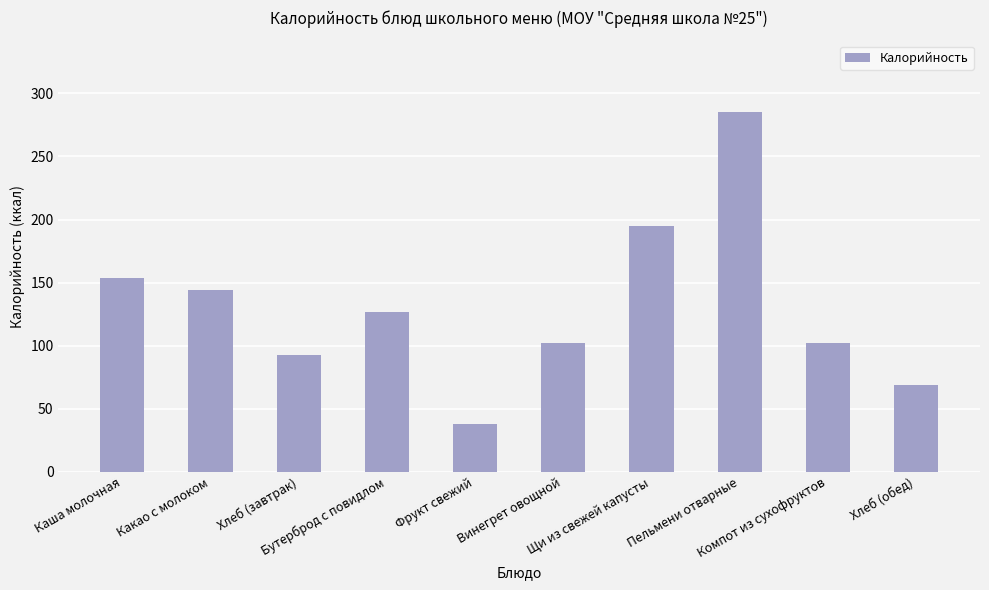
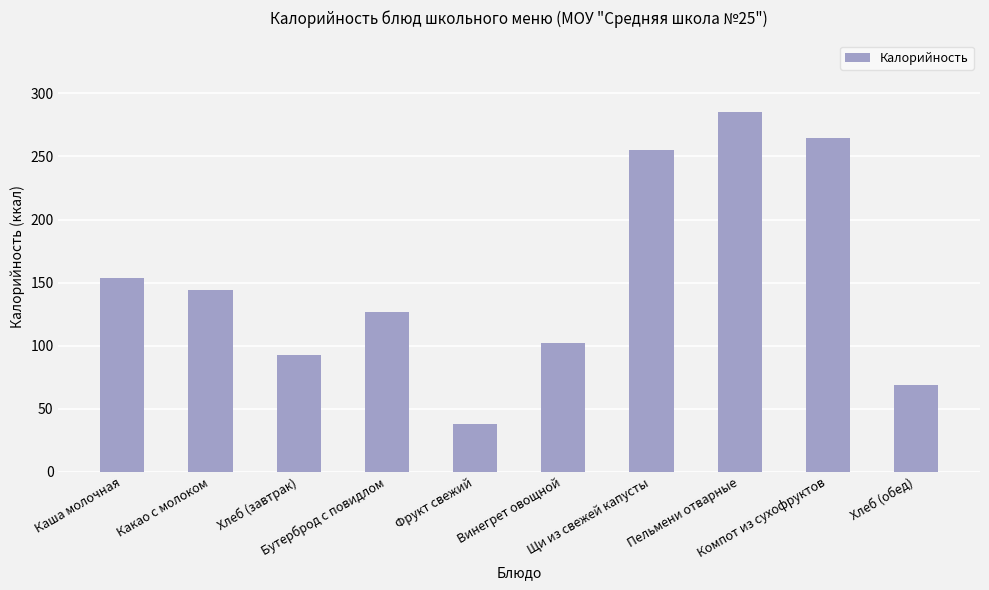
Щи из свежей капусты: 195 -> 255
Компот из сухофруктов: 102 -> 265
